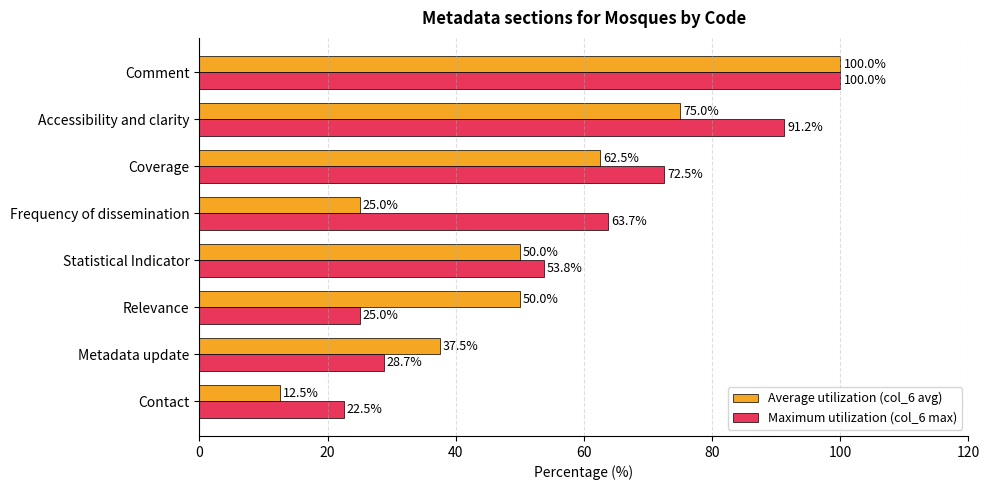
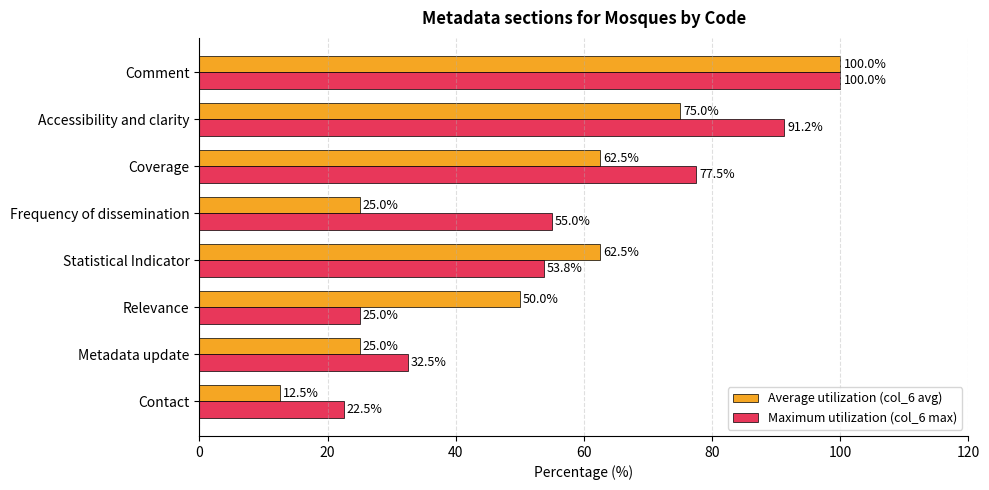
Maximum utilization (col_6 max), Coverage: 72.5% -> 77.5%
Maximum utilization (col_6 max), Frequency of dissemination: 63.7% -> 55.0%
Average utilization (col_6 avg), Statistical Indicator: 50.0% -> 62.5%
Average utilization (col_6 avg), Metadata update: 37.5% -> 25.0%
Maximum utilization (col_6 max), Metadata update: 28.7% -> 32.5%
